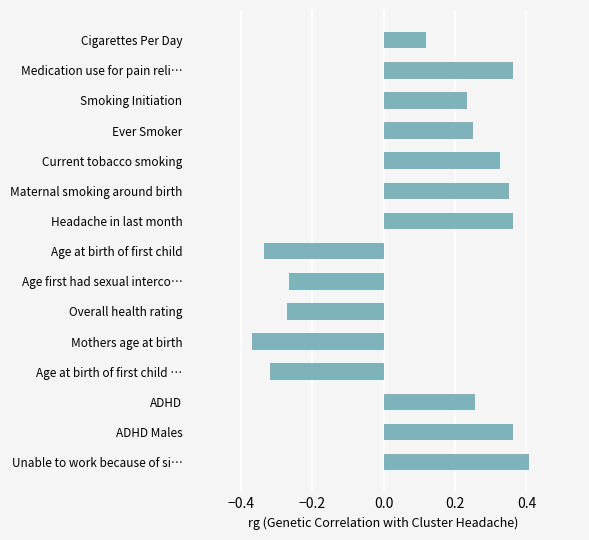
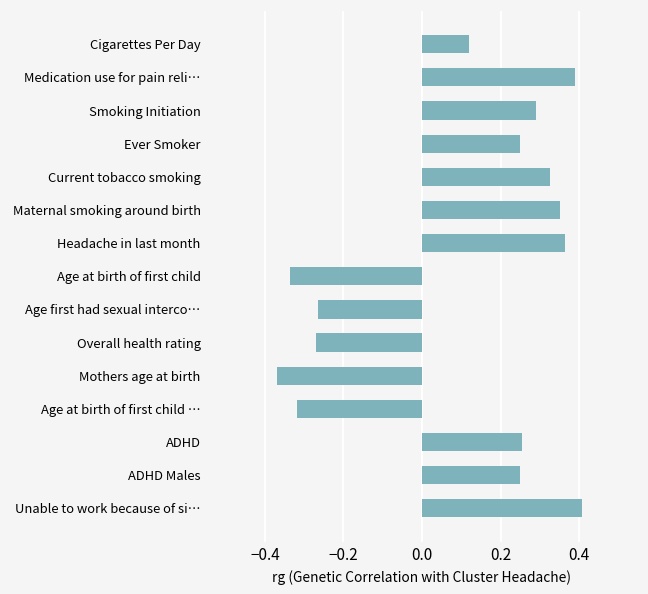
Medication use for pain reli…: 0.36 -> 0.39
Smoking Initiation: 0.23 -> 0.29
ADHD Males: 0.36 -> 0.25
